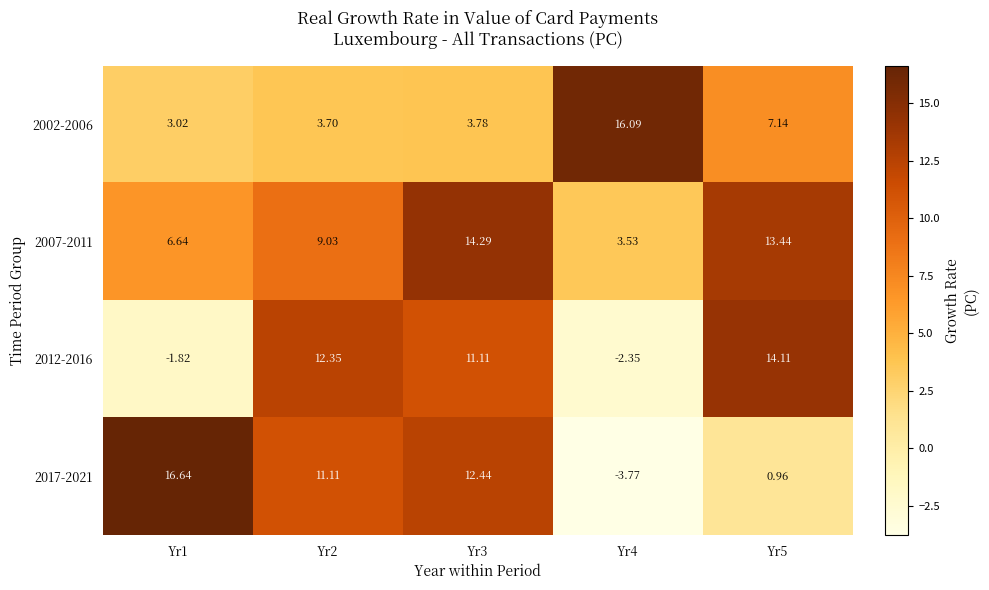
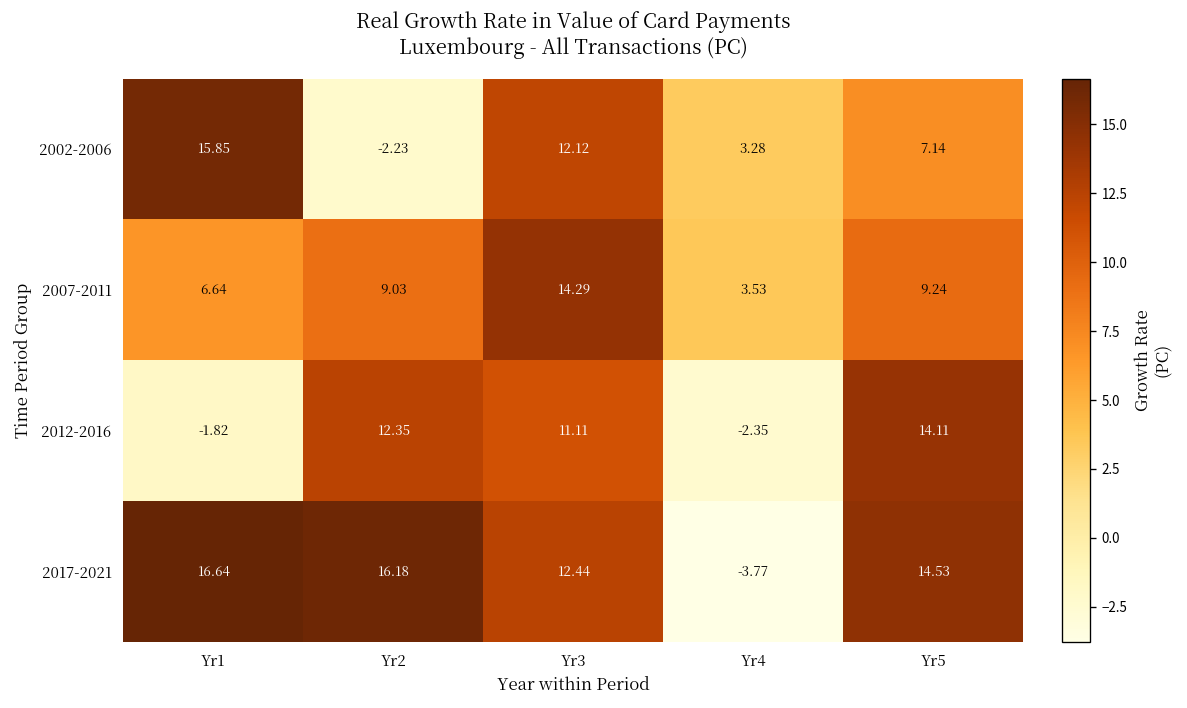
2002-2006, Yr1: 3.02 -> 15.85
2002-2006, Yr2: 3.70 -> -2.23
2002-2006, Yr3: 3.78 -> 12.12
2002-2006, Yr4: 16.09 -> 3.28
2007-2011, Yr5: 13.44 -> 9.24
2017-2021, Yr2: 11.11 -> 16.18
2017-2021, Yr5: 0.96 -> 14.53
